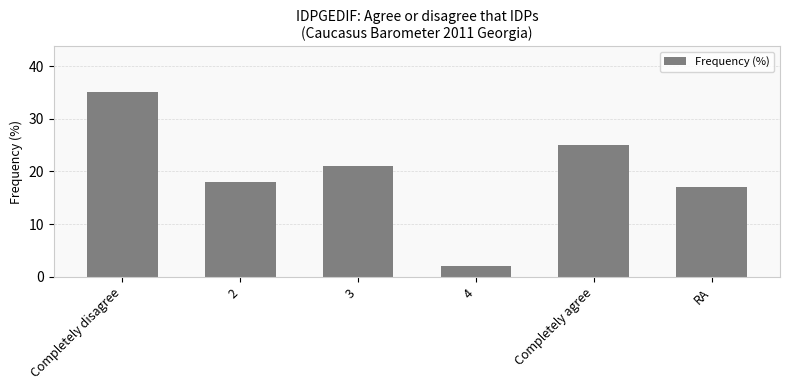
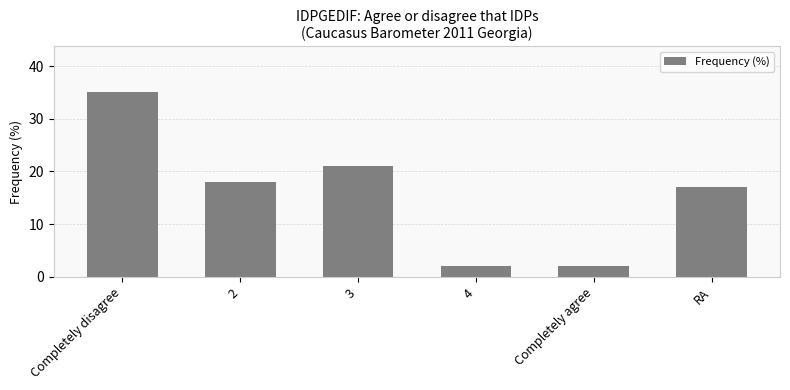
Completely agree: 25 -> 2
